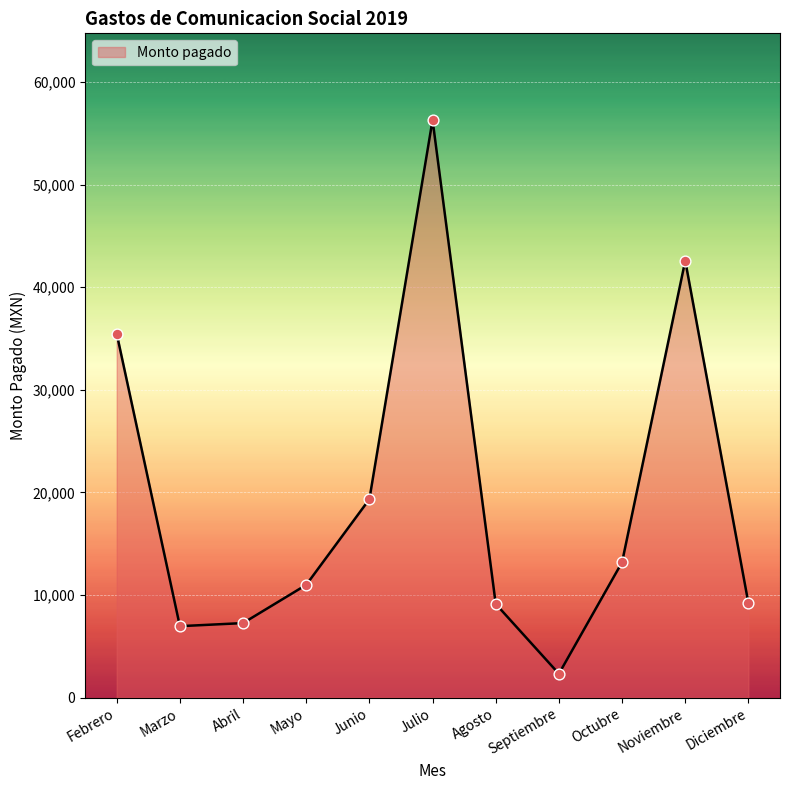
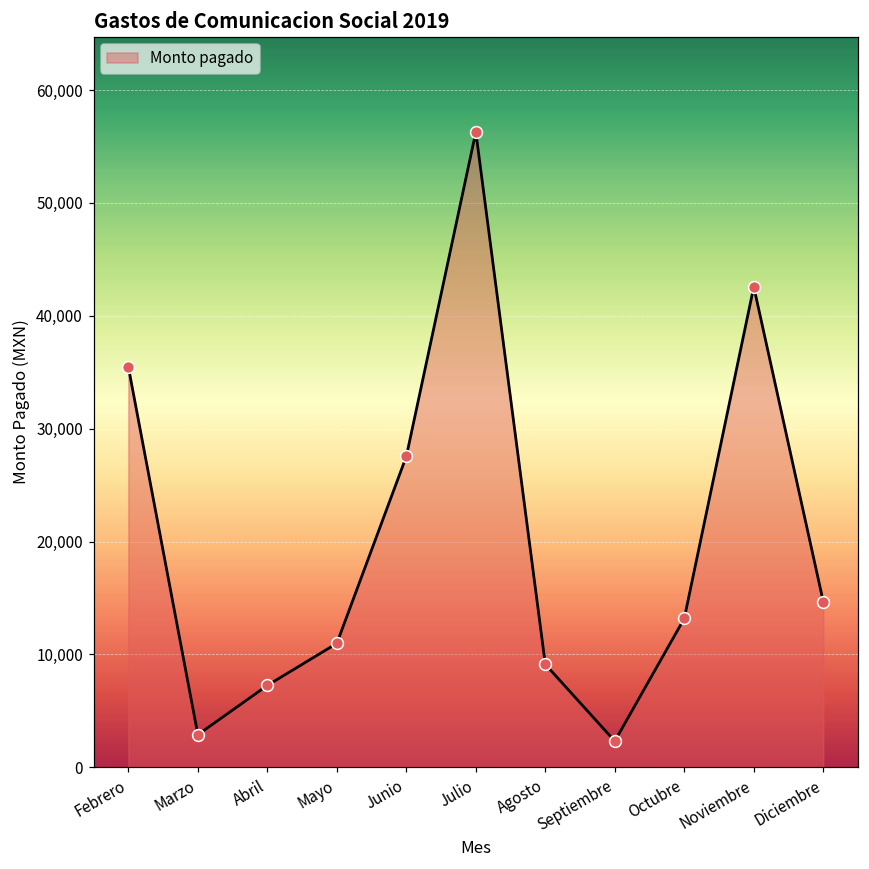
Marzo: 7,000 -> 2,900
Junio: 19,300 -> 27,500
Diciembre: 9,200 -> 14,700
